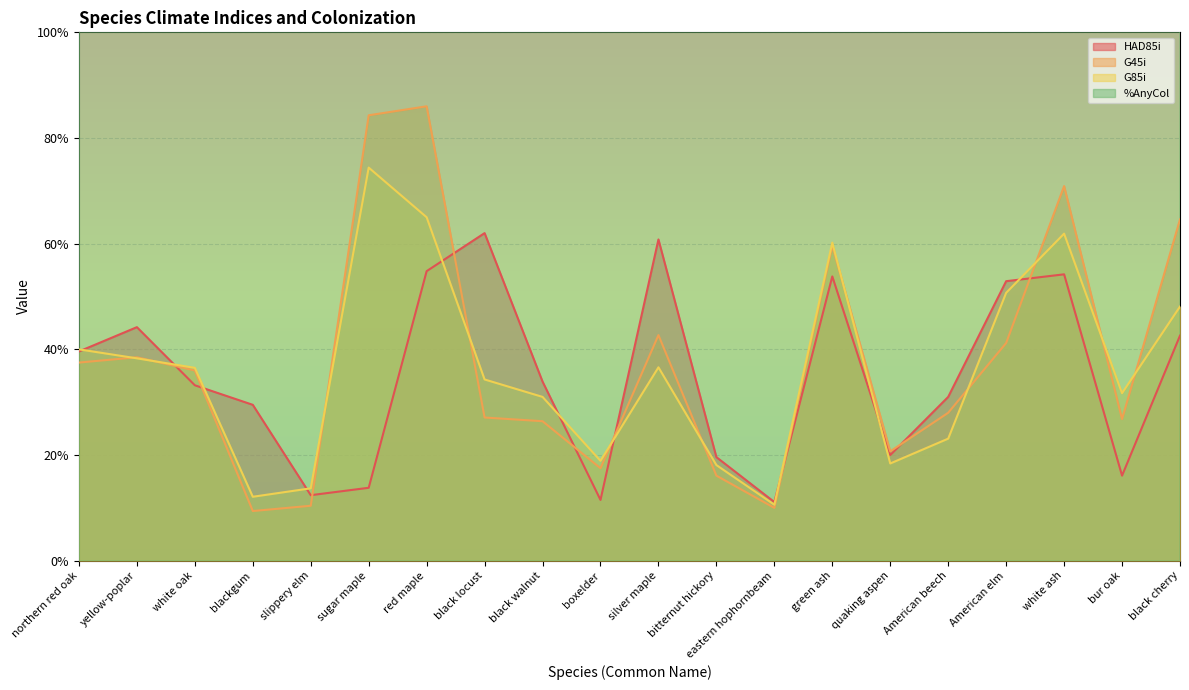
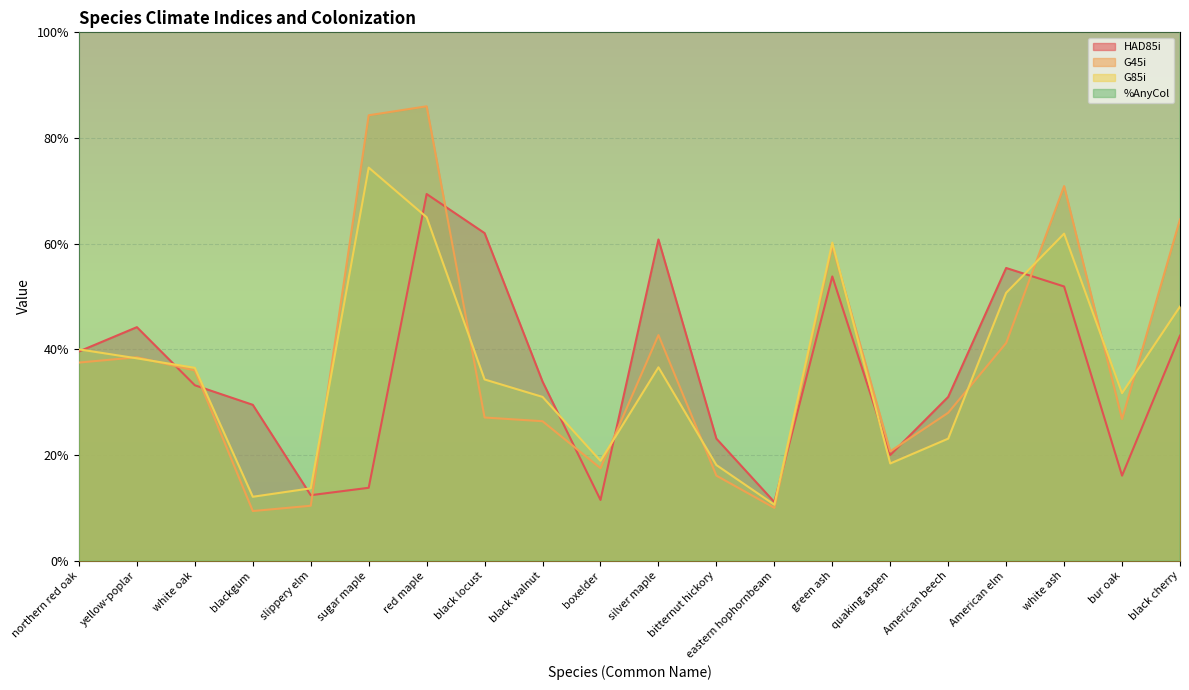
HAD85i, red maple: 55% -> 69%
HAD85i, bitternut hickory: 20% -> 23%
HAD85i, American elm: 53% -> 55%
HAD85i, white ash: 54% -> 52%
